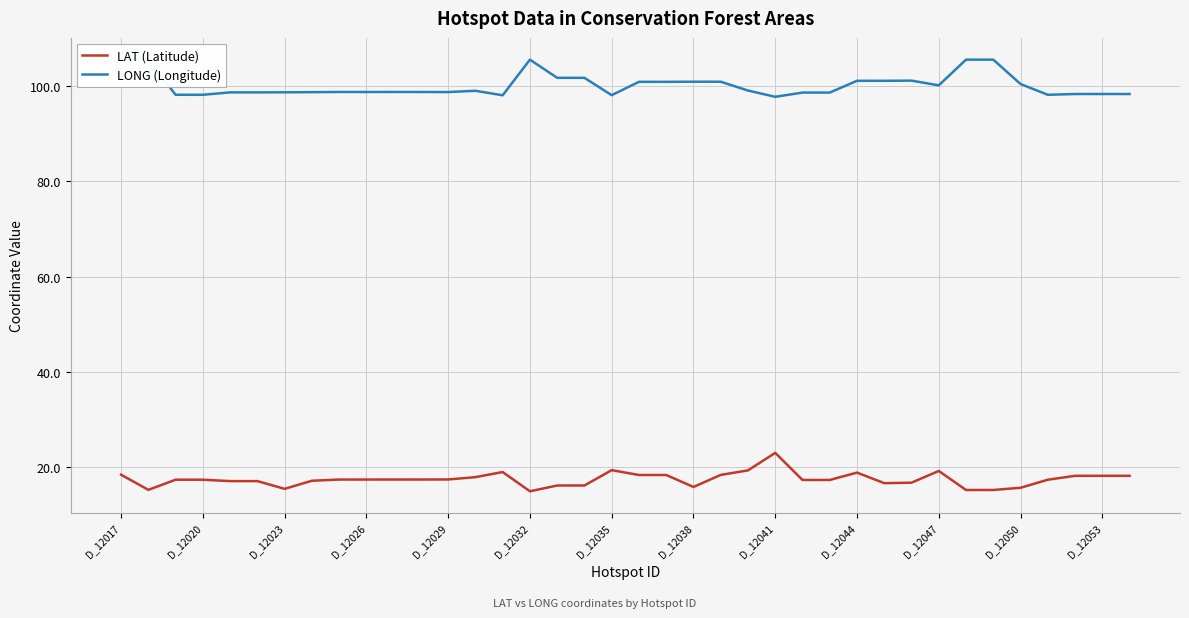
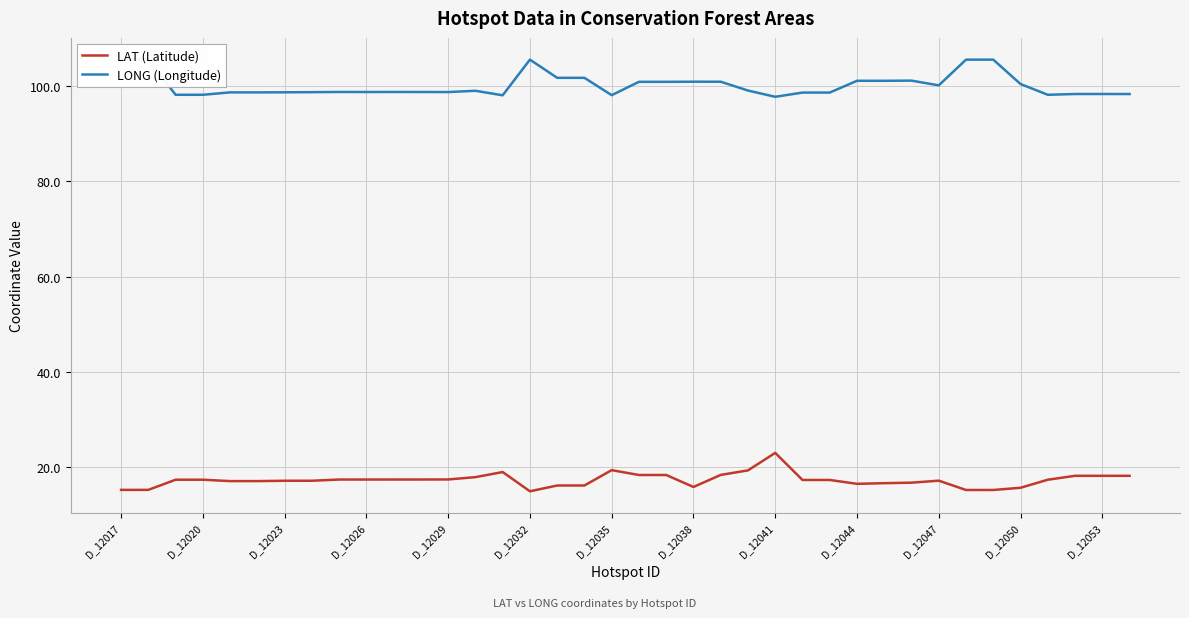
LAT (Latitude), D_12017: 18 -> 15
LAT (Latitude), D_12023: 16 -> 17
LAT (Latitude), D_12044: 19 -> 17
LAT (Latitude), D_12047: 19 -> 17
